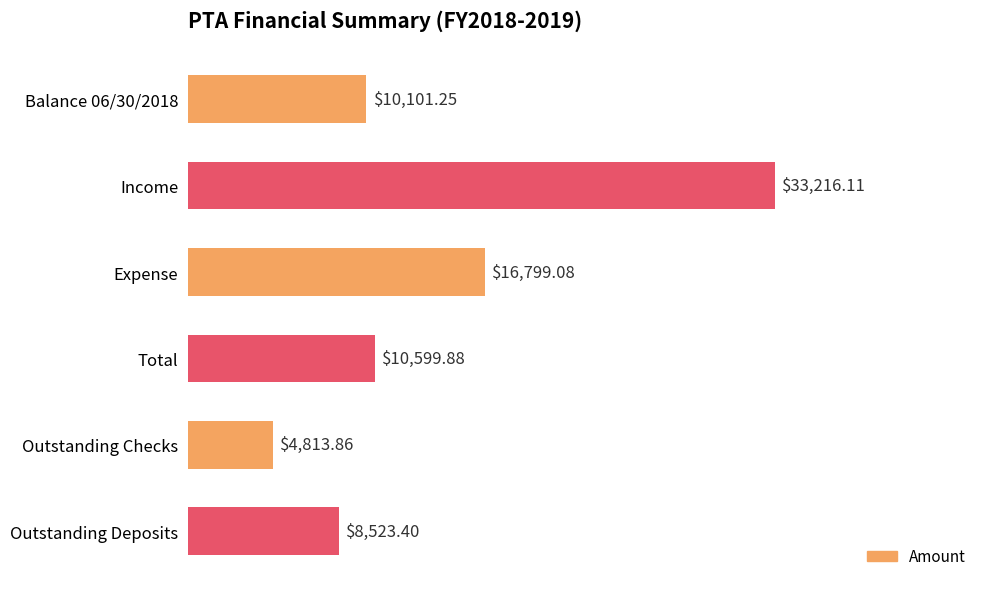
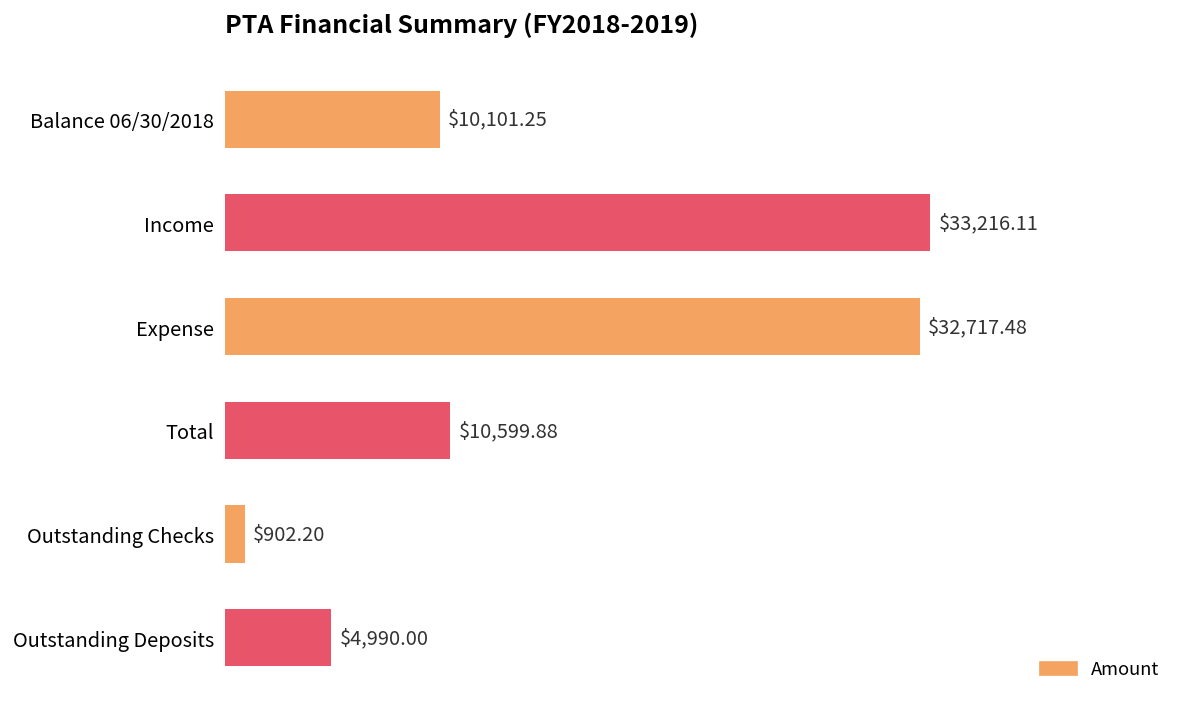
Expense: $16,799.08 -> $32,717.48
Outstanding Checks: $4,813.86 -> $902.20
Outstanding Deposits: $8,523.40 -> $4,990.00
